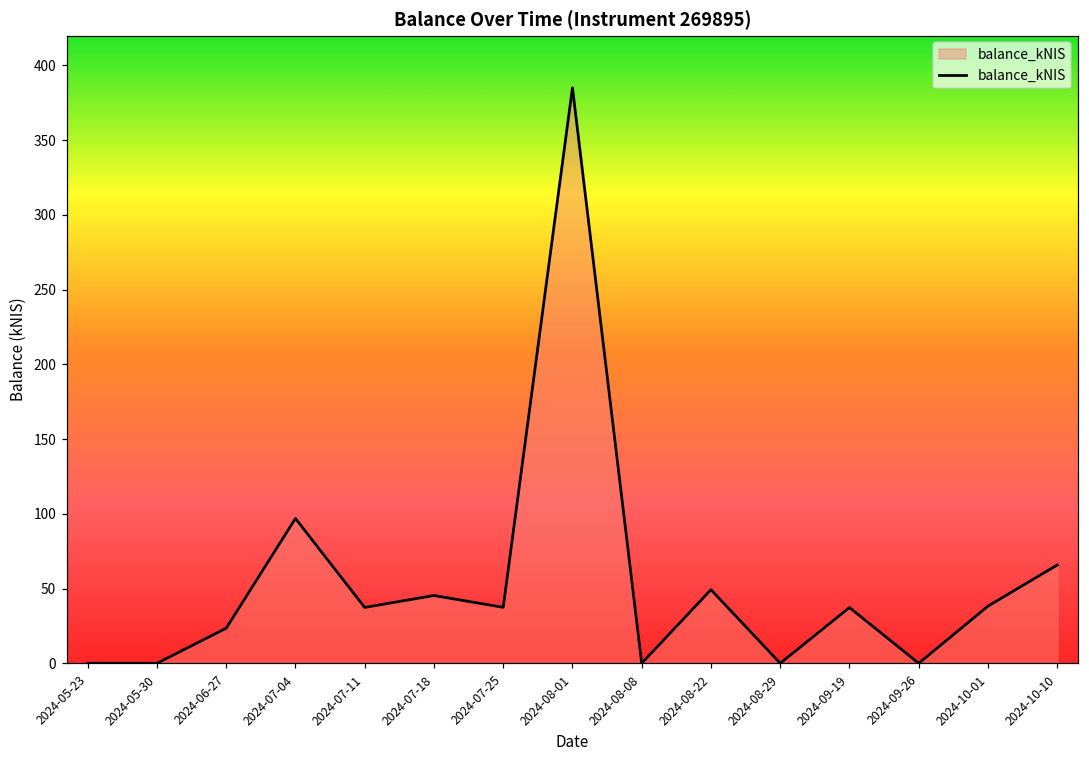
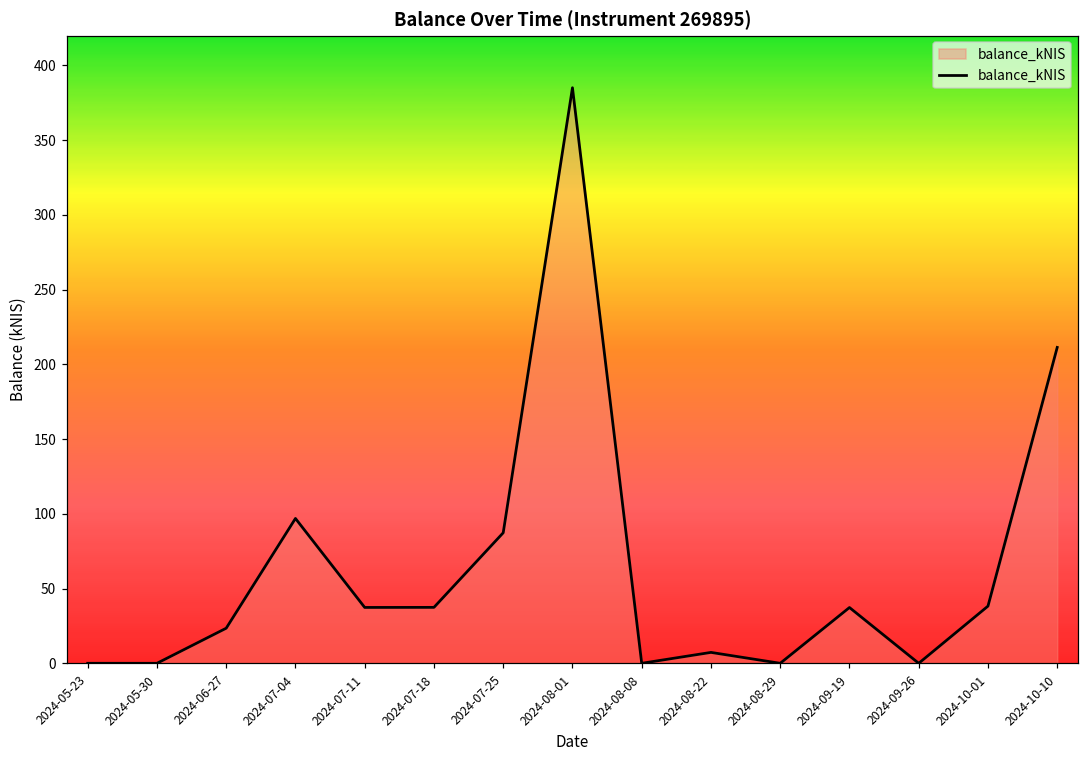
2024-07-18: 45 -> 37
2024-07-25: 37 -> 87
2024-08-22: 49 -> 7
2024-10-10: 66 -> 211
